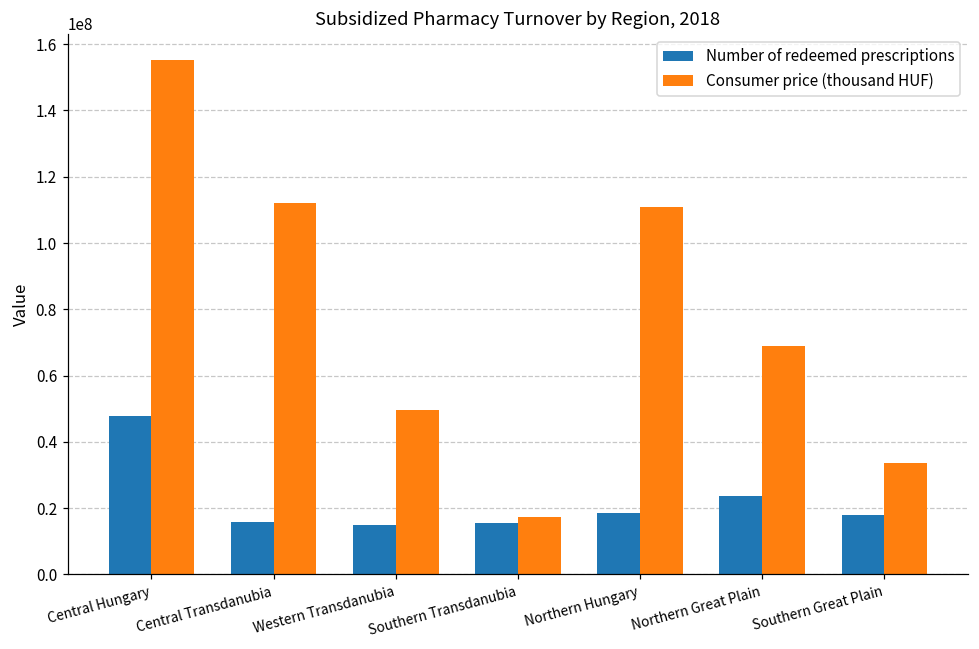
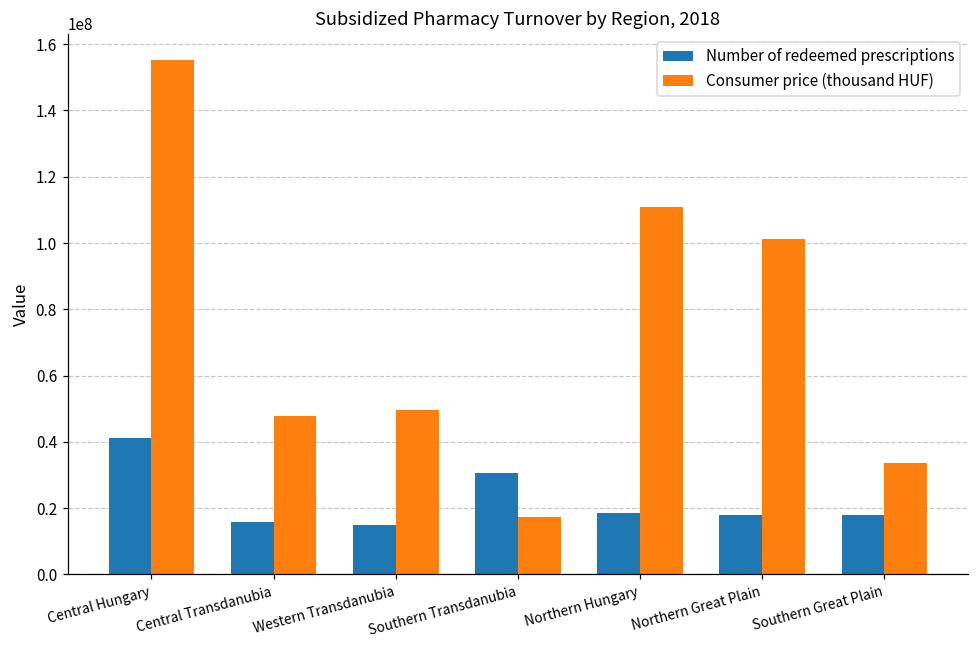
Number of redeemed prescriptions, Central Hungary: 48000000 -> 41000000
Consumer price (thousand HUF), Central Transdanubia: 112000000 -> 48000000
Number of redeemed prescriptions, Southern Transdanubia: 16000000 -> 31000000
Number of redeemed prescriptions, Northern Great Plain: 24000000 -> 18000000
Consumer price (thousand HUF), Northern Great Plain: 69000000 -> 101000000
